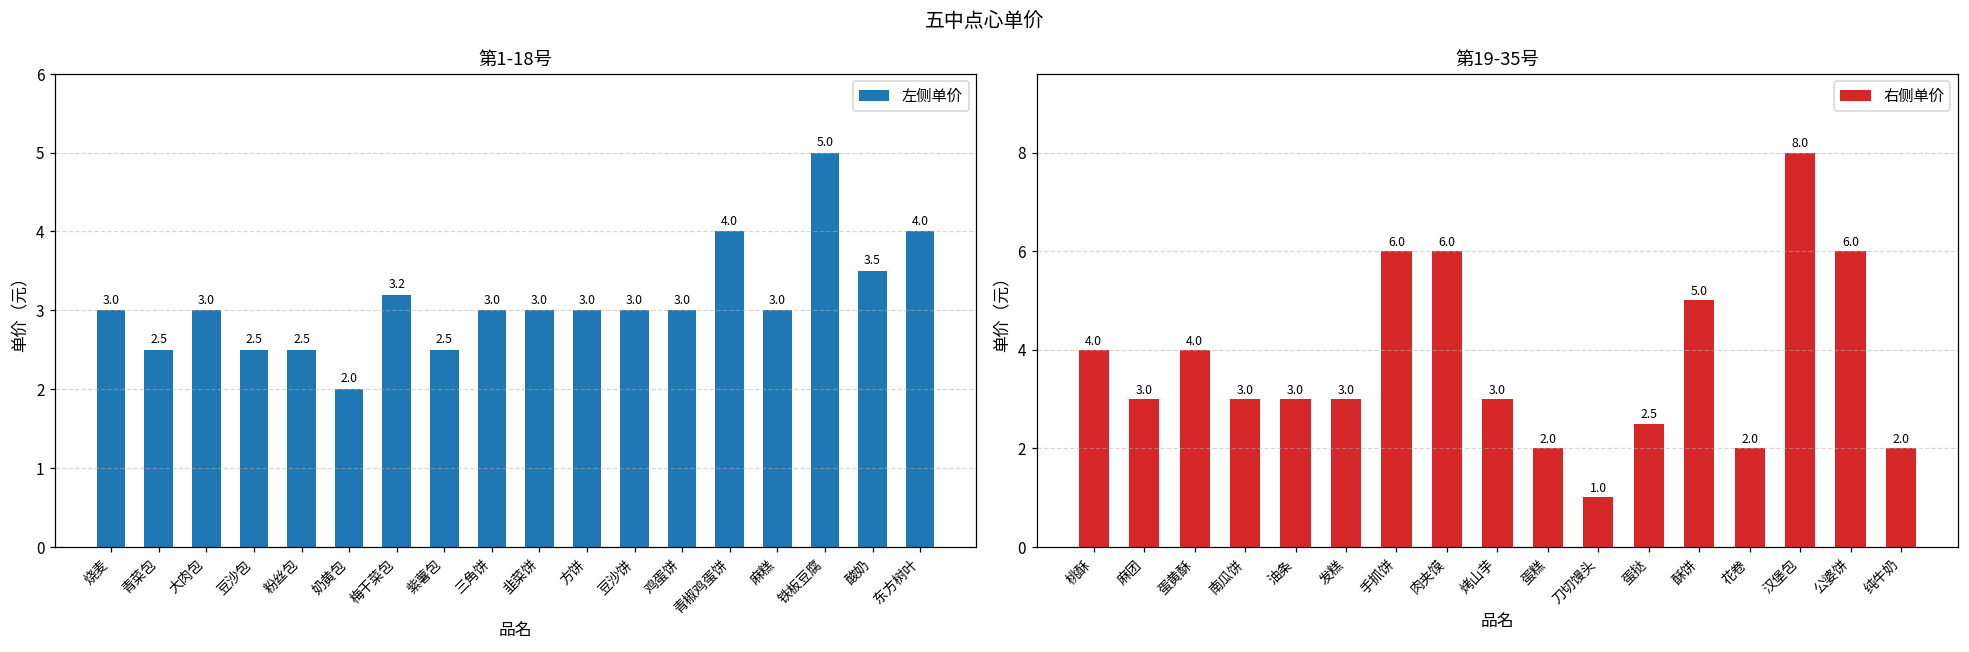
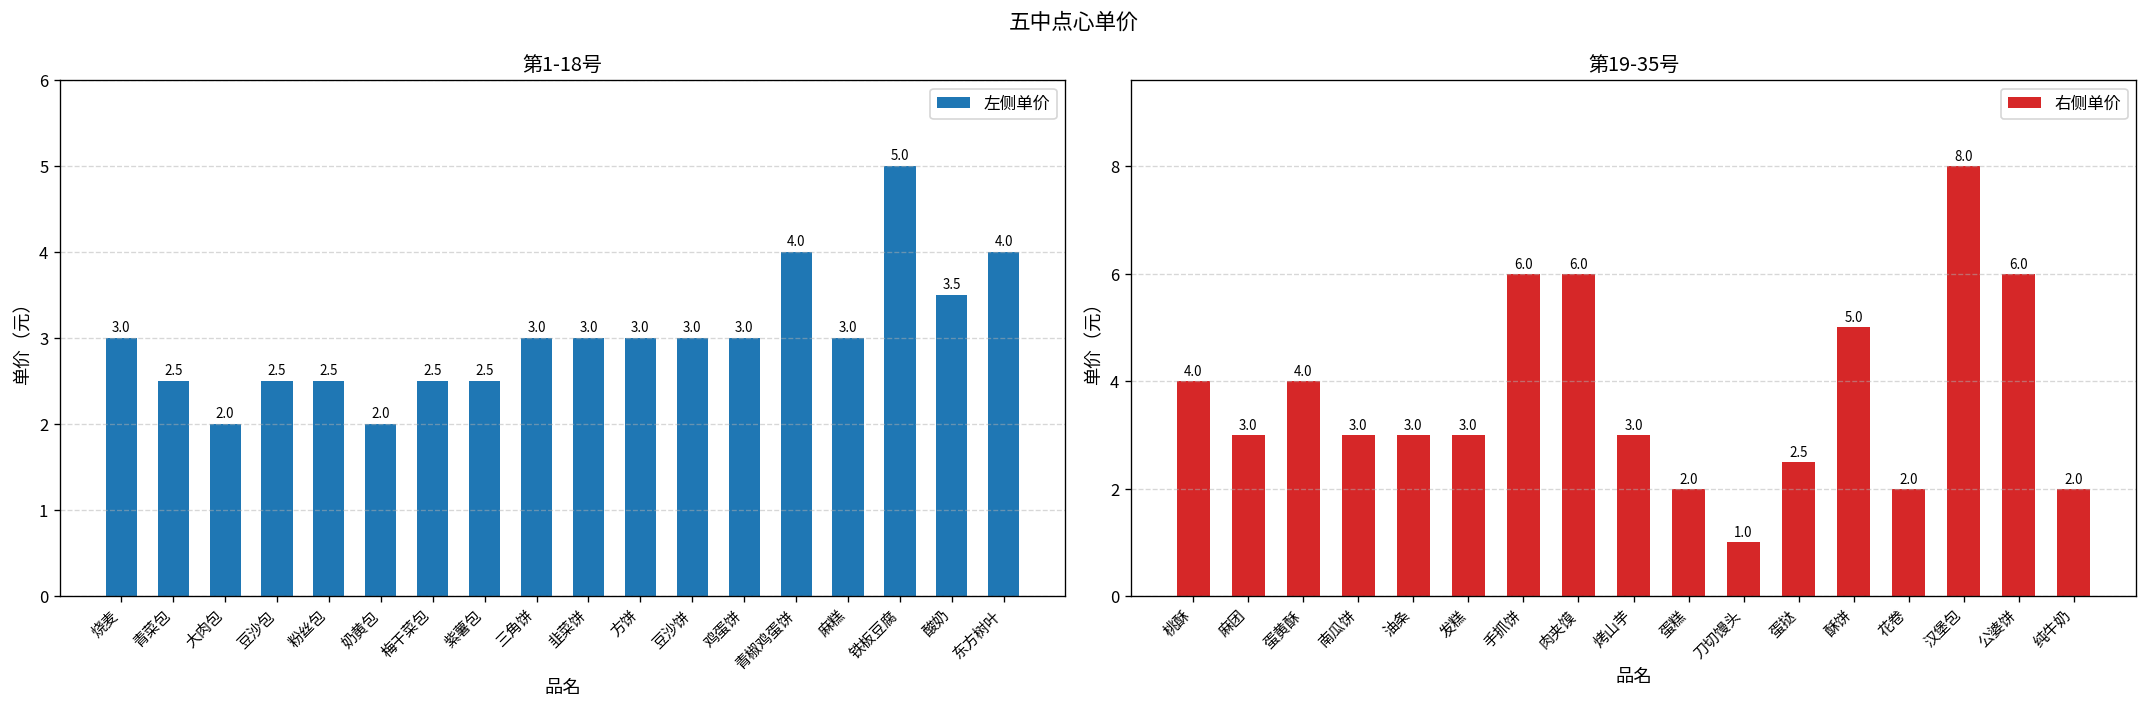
第1-18号, 大肉包: 3.0 -> 2.0
第1-18号, 梅干菜包: 3.2 -> 2.5
